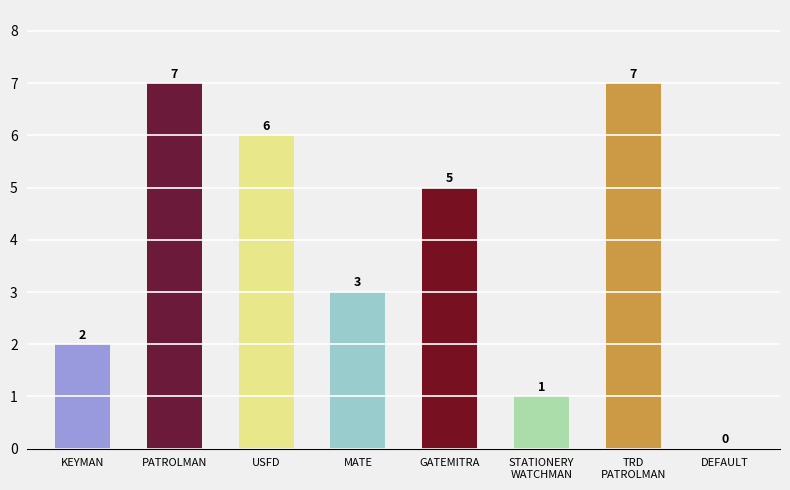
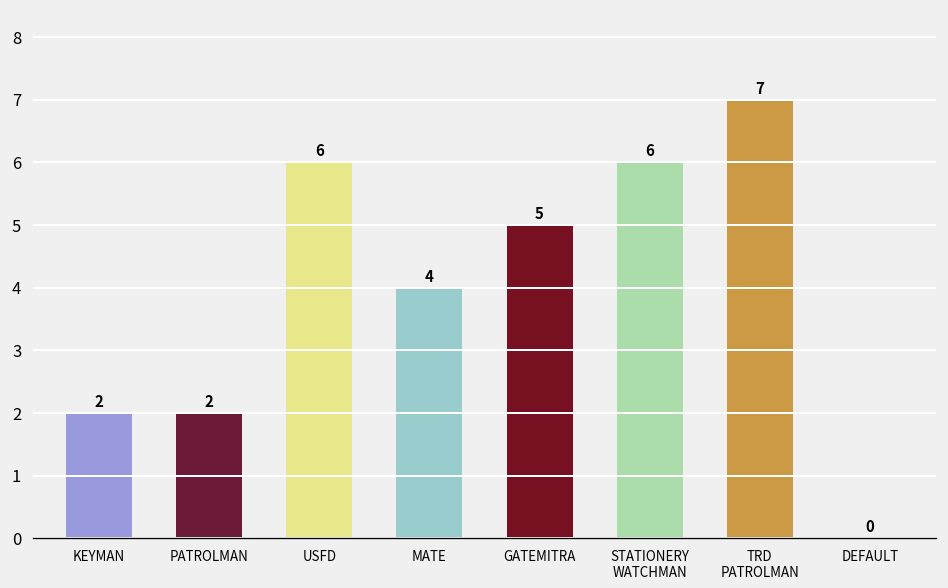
PATROLMAN: 7 -> 2
MATE: 3 -> 4
STATIONERY WATCHMAN: 1 -> 6
